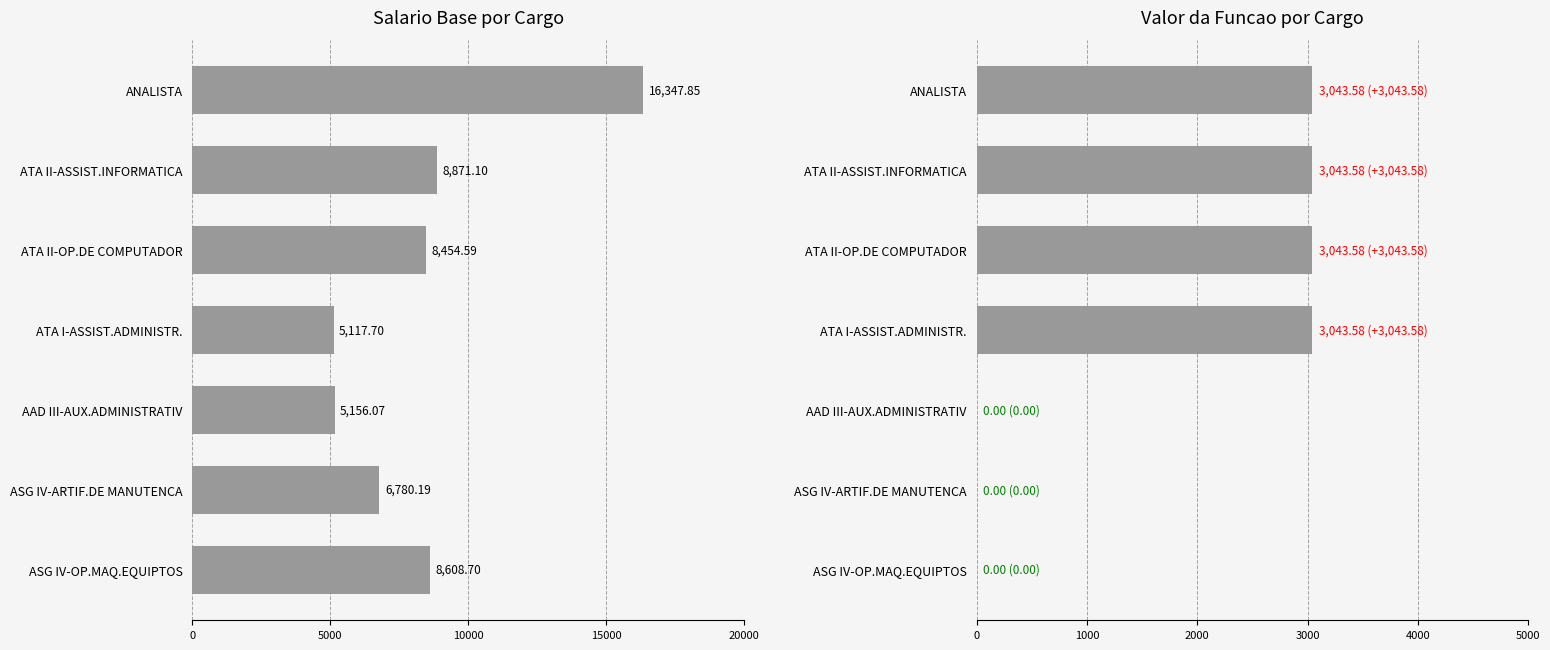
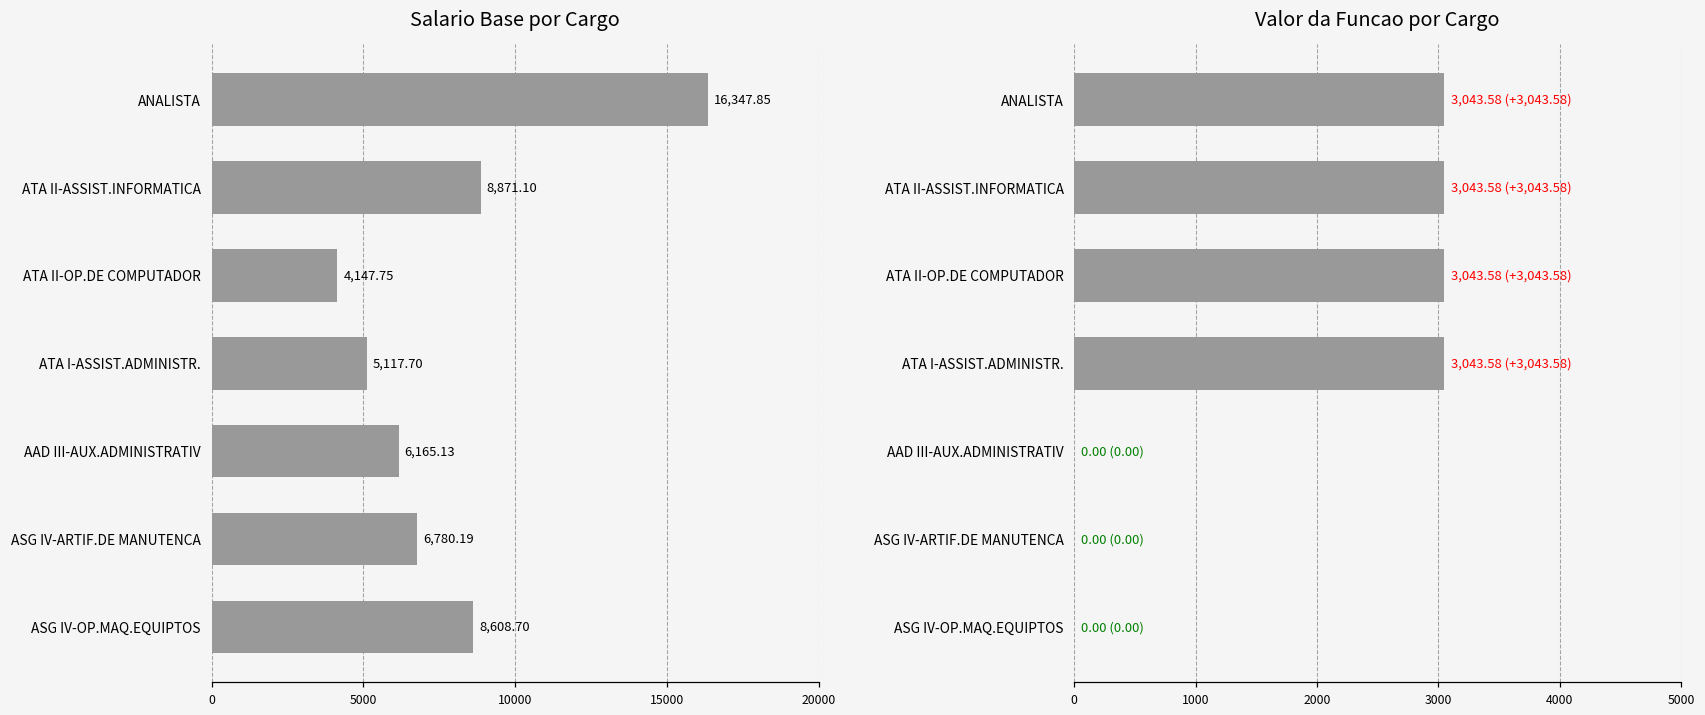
Salario Base por Cargo, ATA II-OP.DE COMPUTADOR: 8,454.59 -> 4,147.75
Salario Base por Cargo, AAD III-AUX.ADMINISTRATIV: 5,156.07 -> 6,165.13
